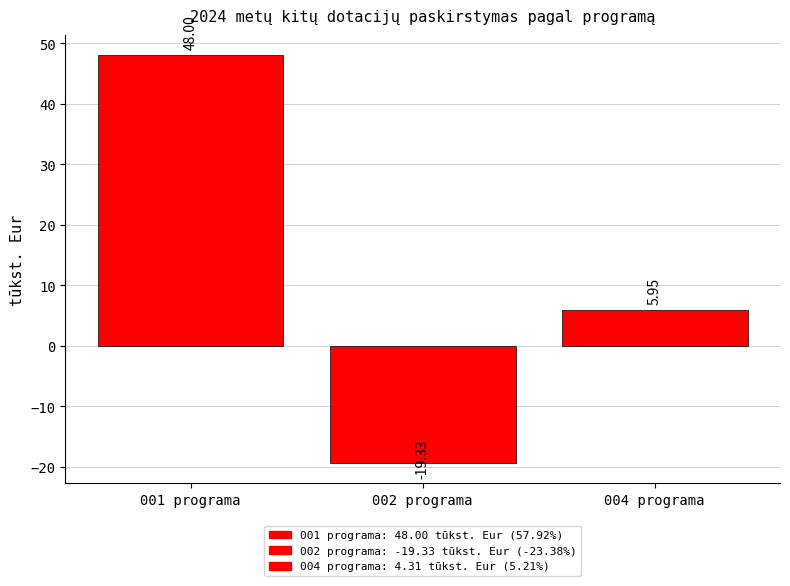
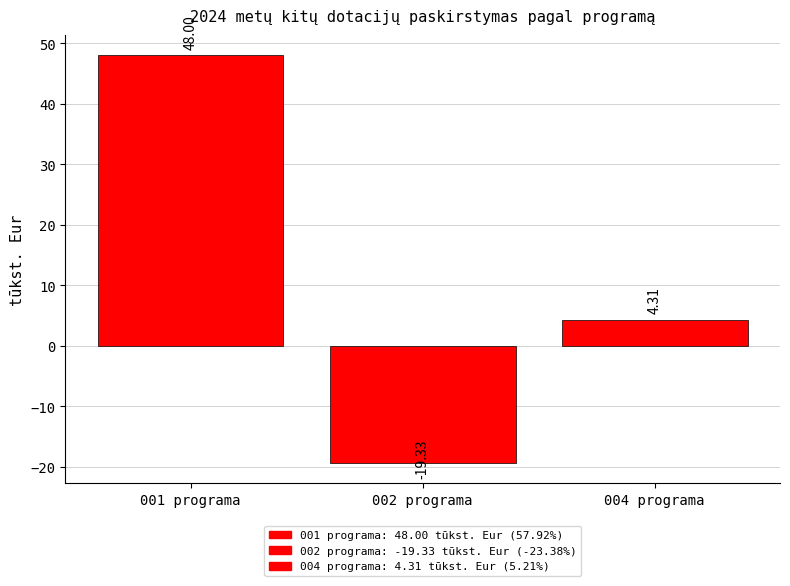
004 programa: 5.95 -> 4.31
